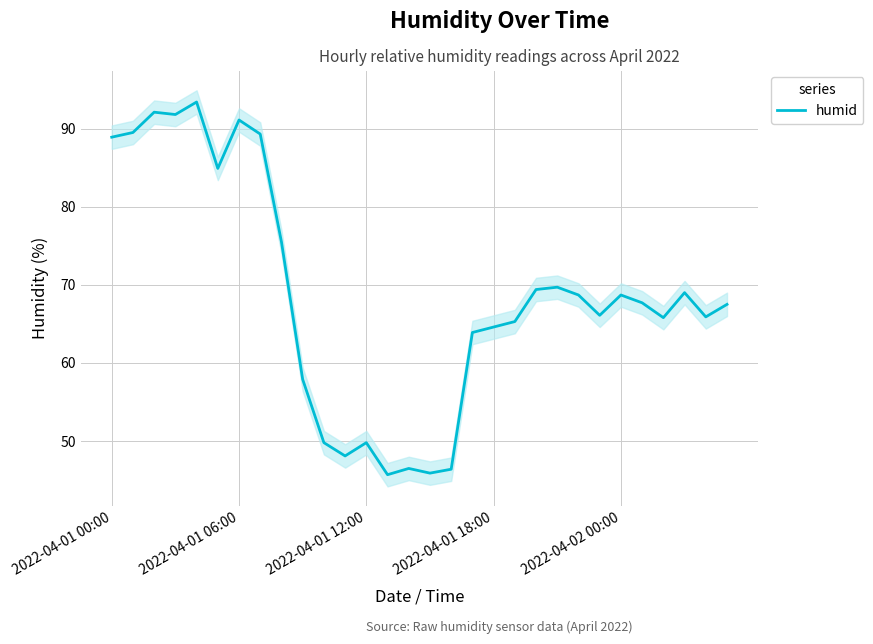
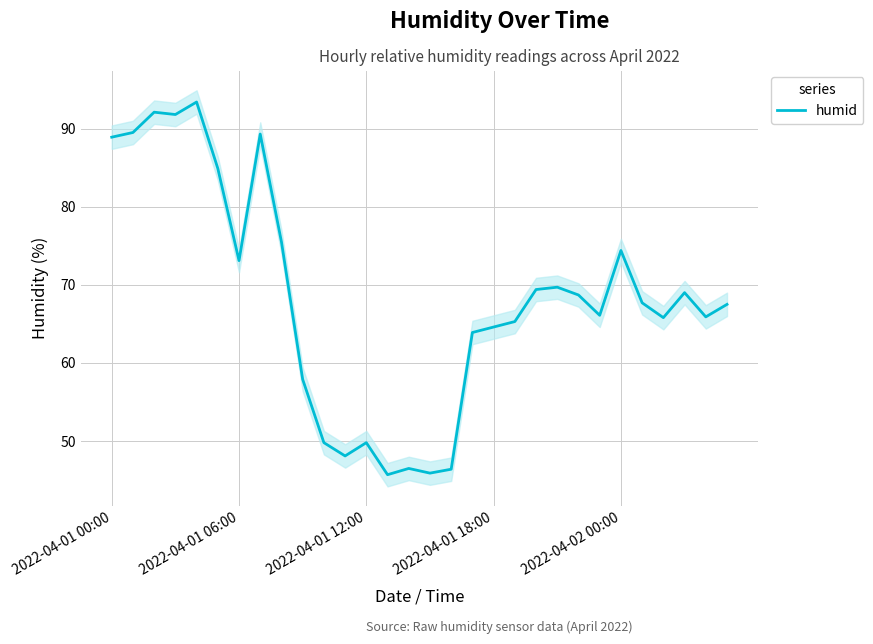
humid, 2022-04-01 06:00: 91 -> 73
humid, 2022-04-02 00:00: 69 -> 74
